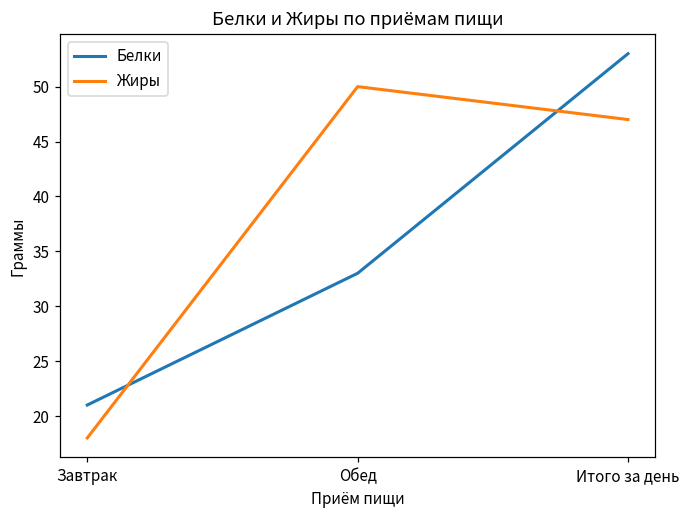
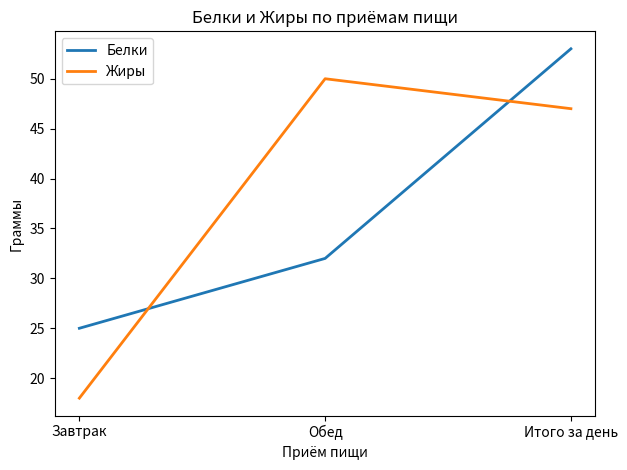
Белки, Завтрак: 21 -> 25
Белки, Обед: 33 -> 32
